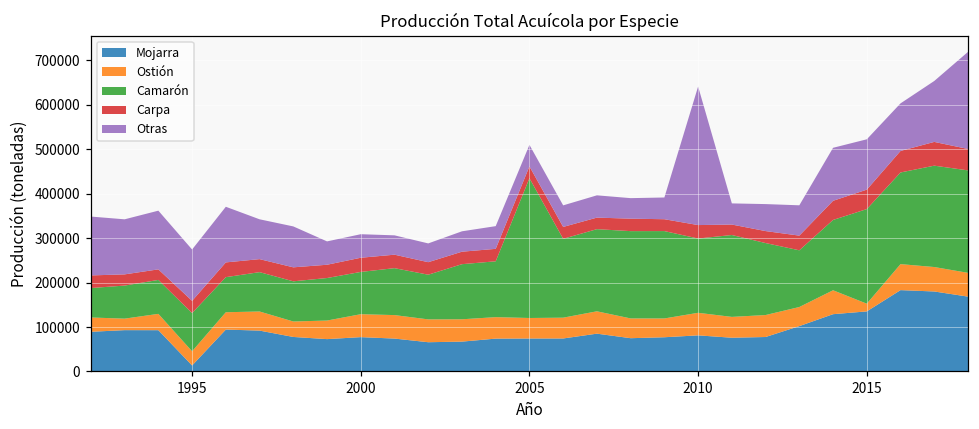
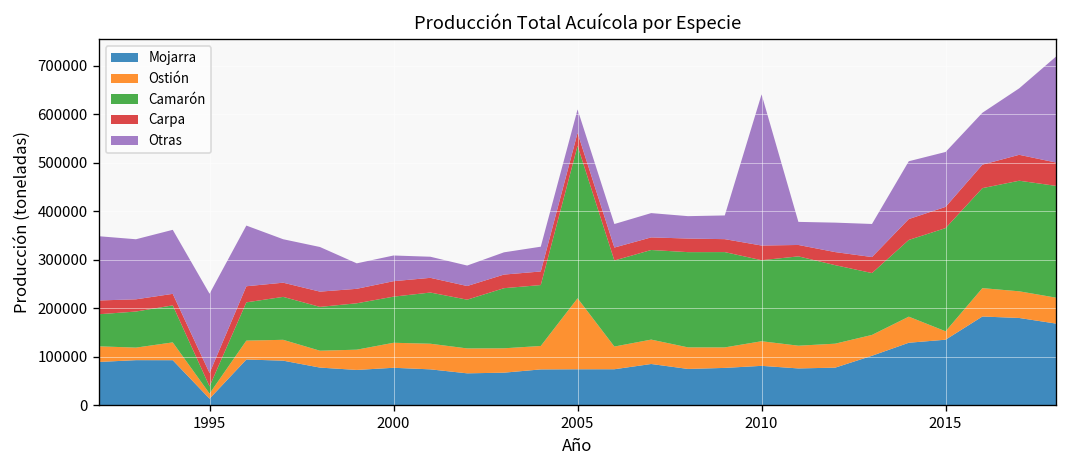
Ostión, 1995: 30000 -> 10000
Camarón, 1995: 90000 -> 10000
Otras, 1995: 120000 -> 160000
Ostión, 2005: 50000 -> 150000
